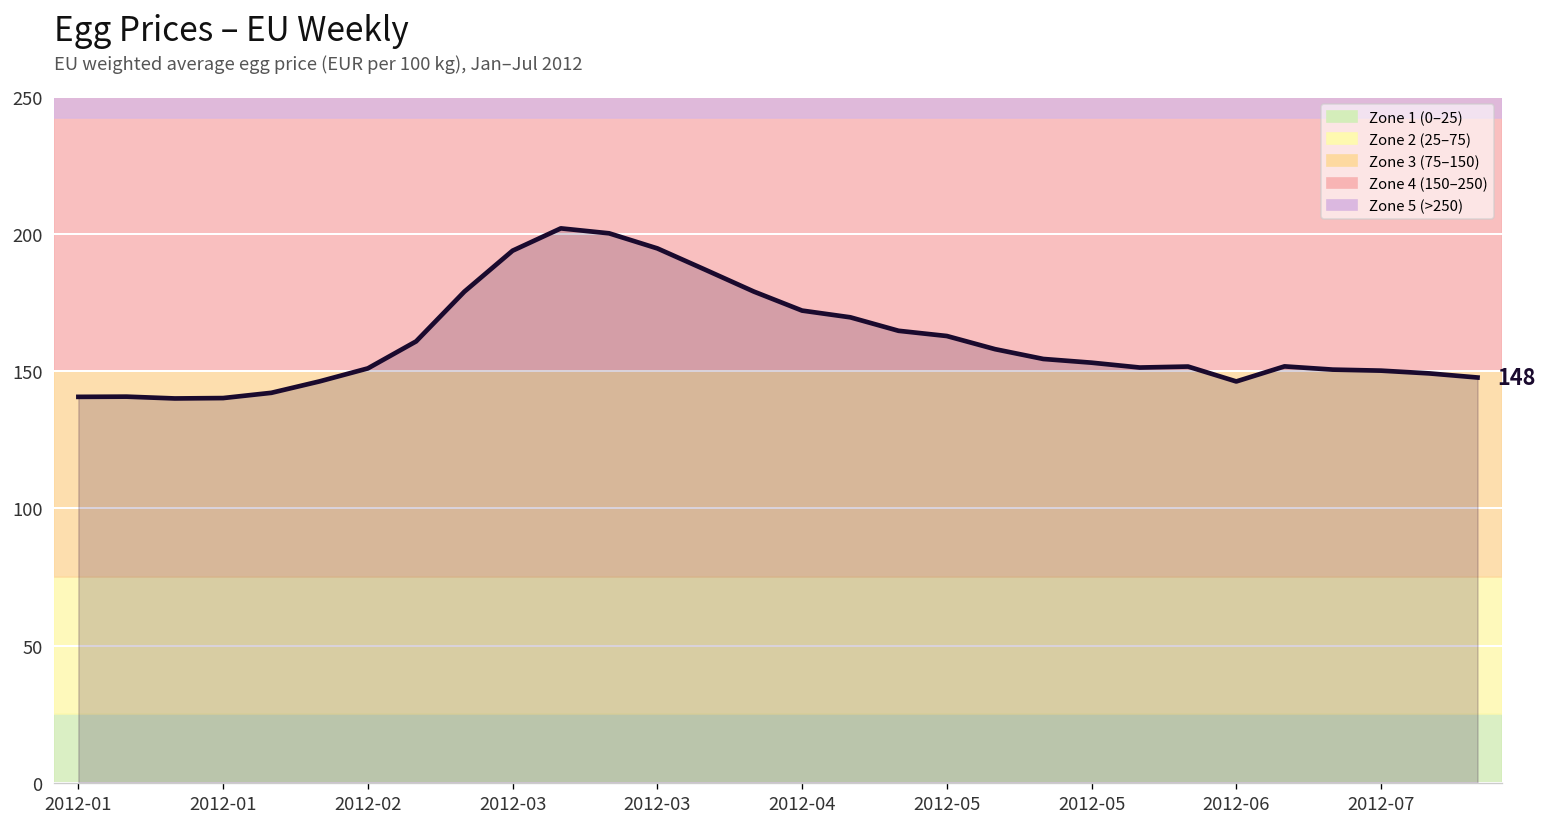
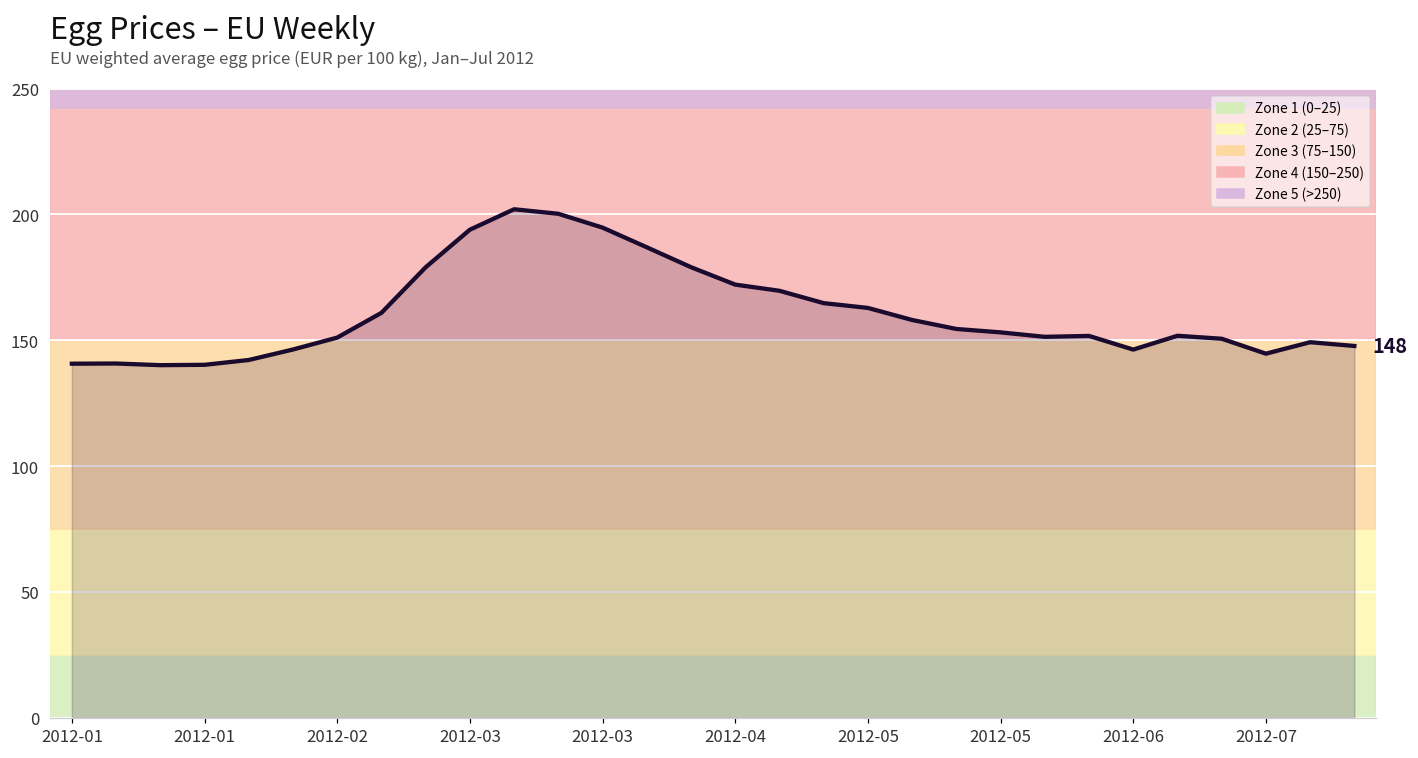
2012-07: 150 -> 145
